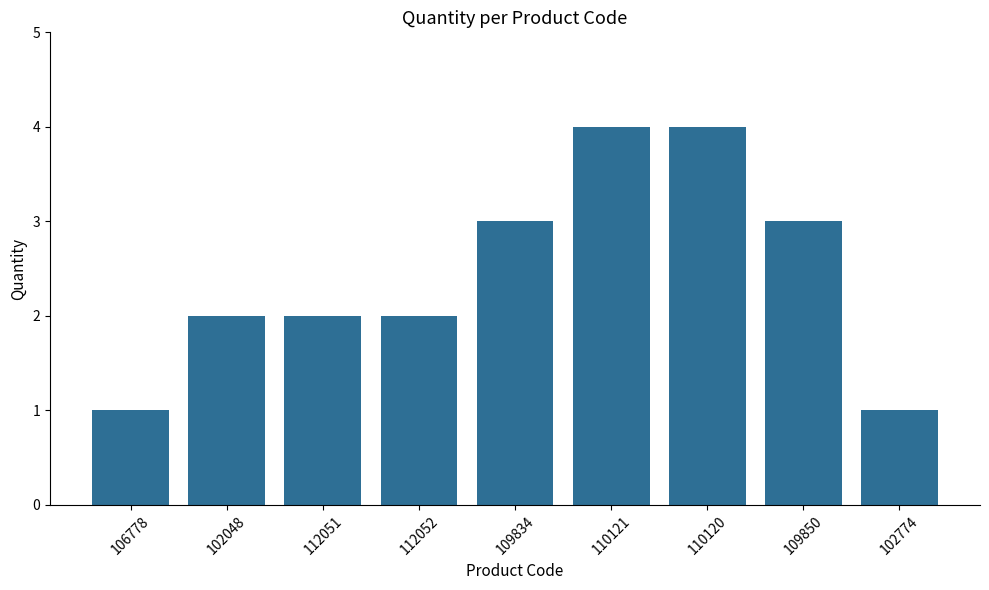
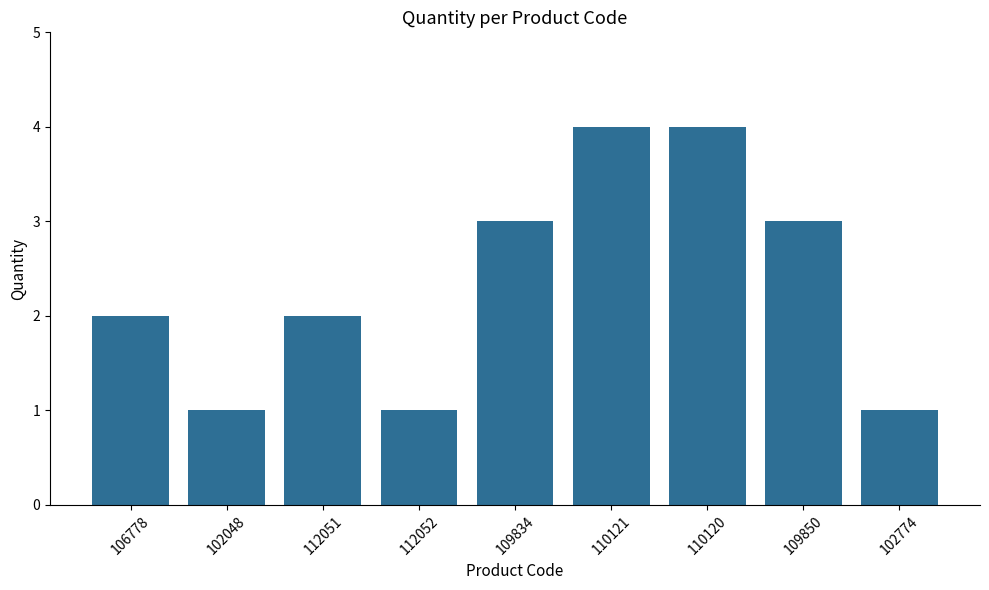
106778: 1 -> 2
102048: 2 -> 1
112052: 2 -> 1
